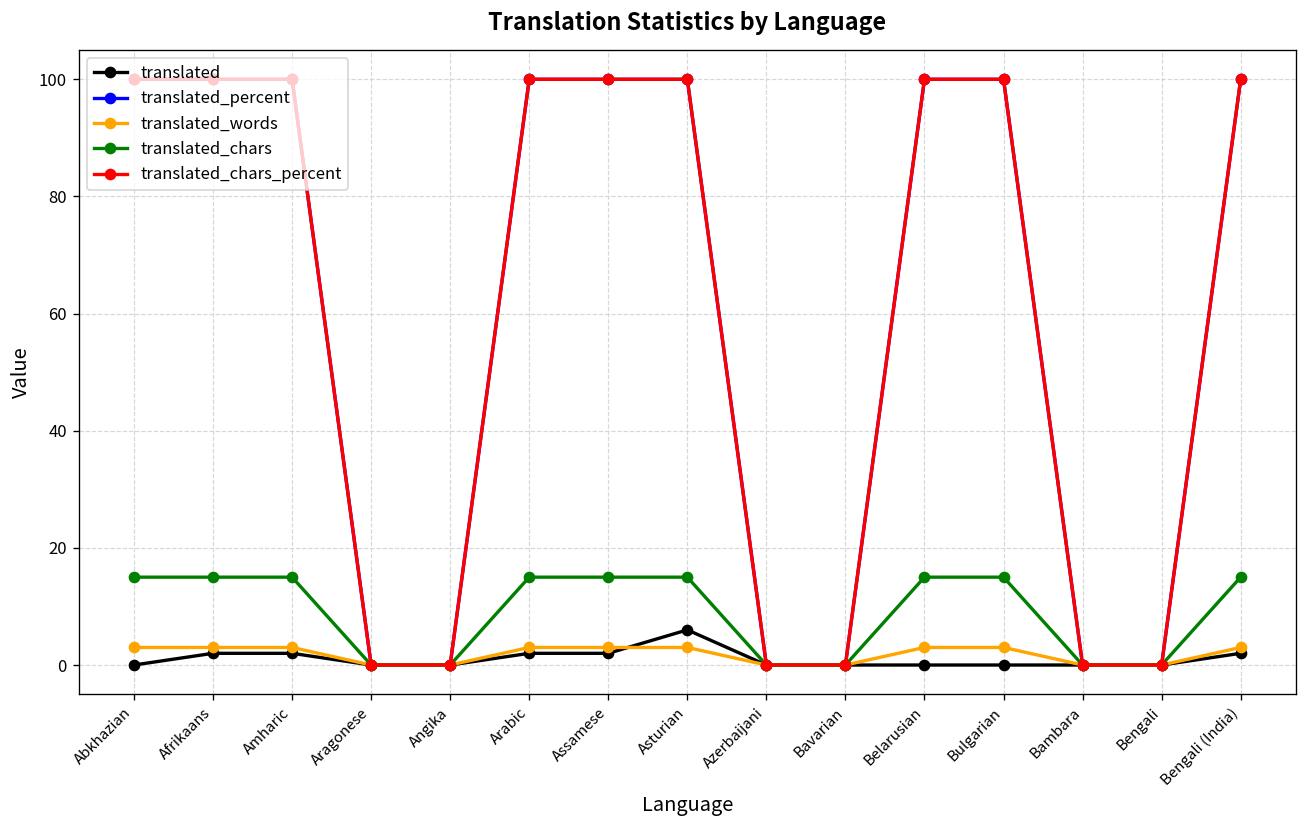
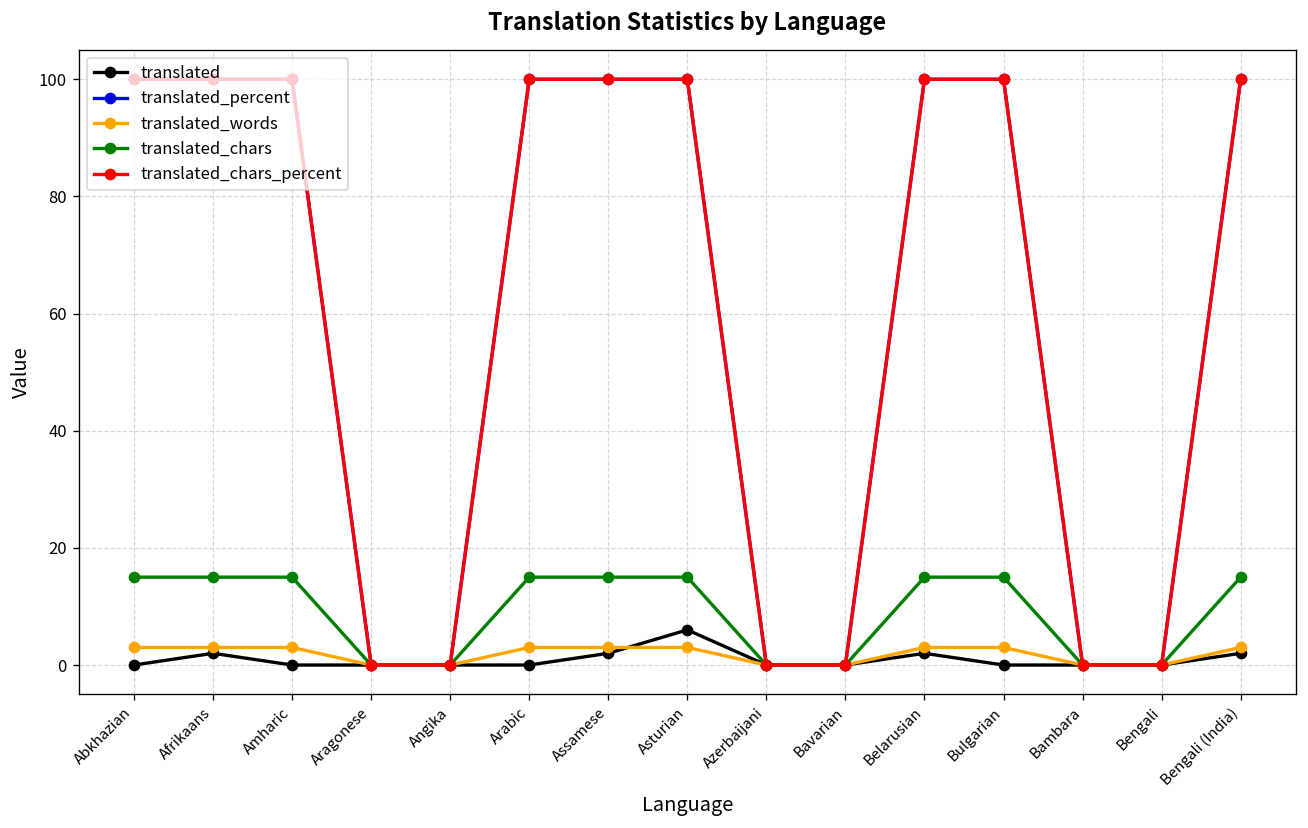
translated, Amharic: 2 -> 0
translated, Arabic: 2 -> 0
translated, Belarusian: 0 -> 2
